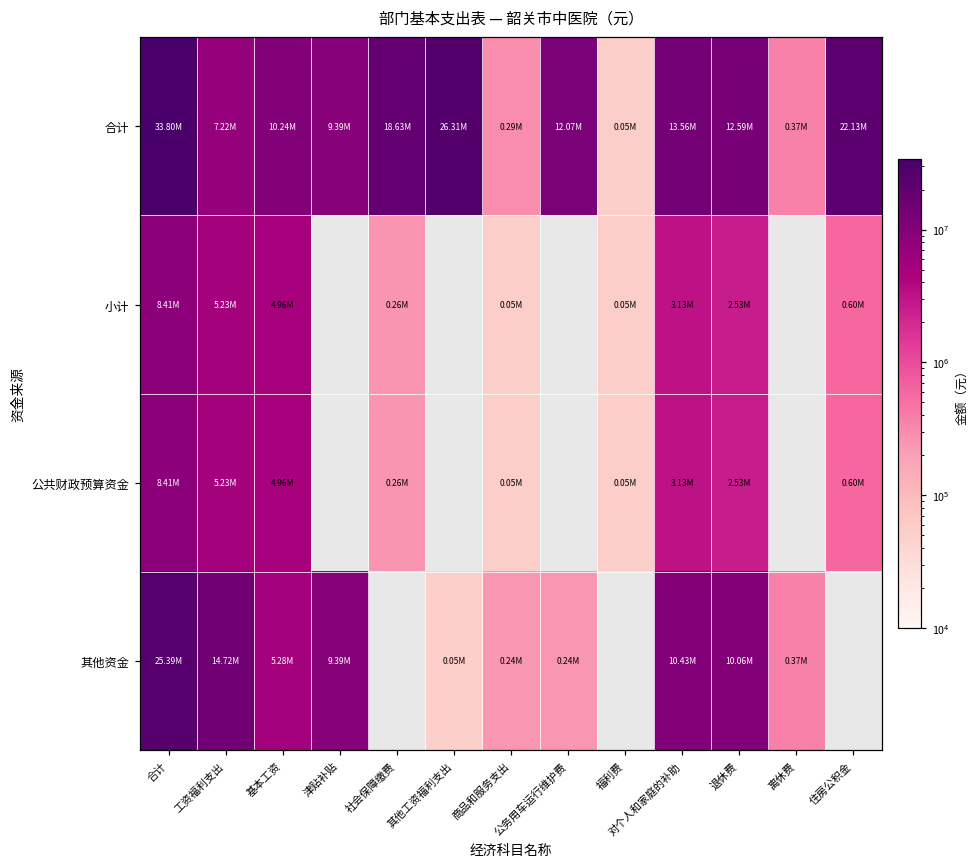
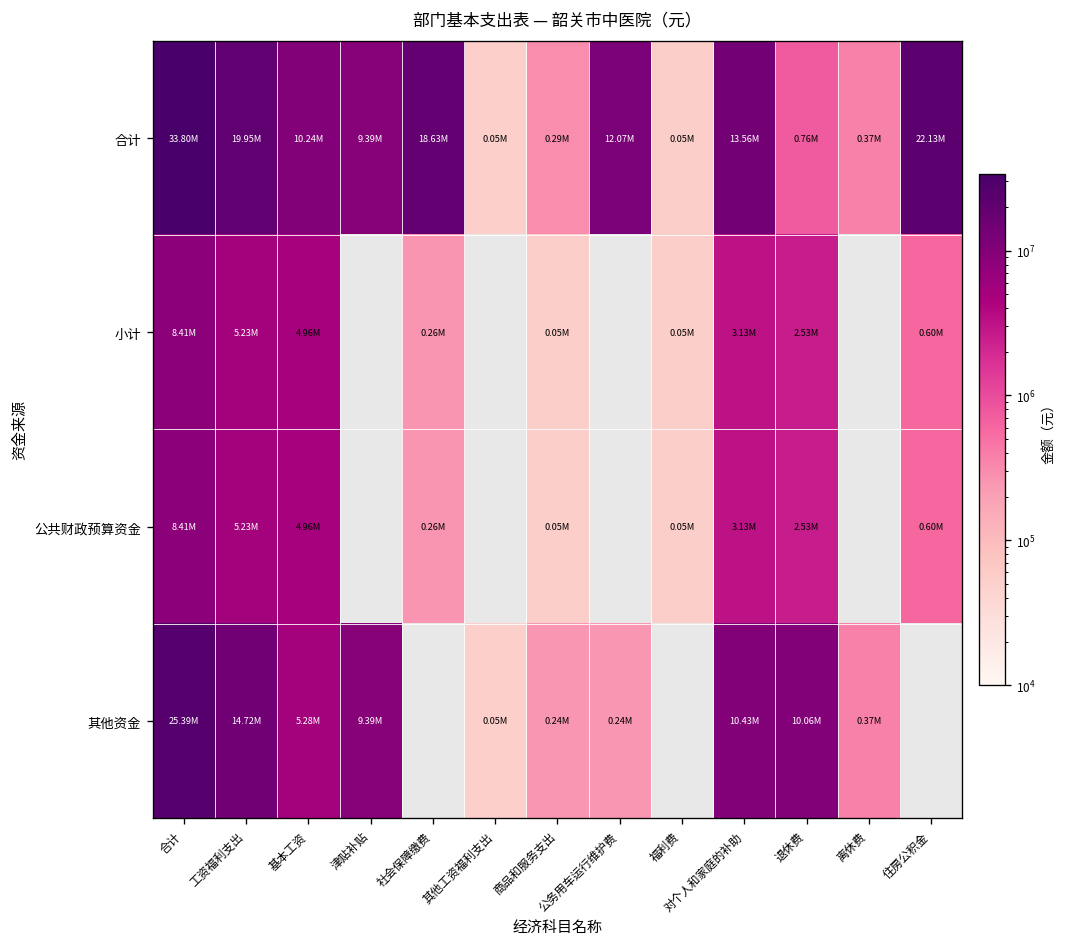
合计, 工资福利支出: 7.22M -> 19.95M
合计, 其他工资福利支出: 26.31M -> 0.05M
合计, 退休费: 12.59M -> 0.76M
